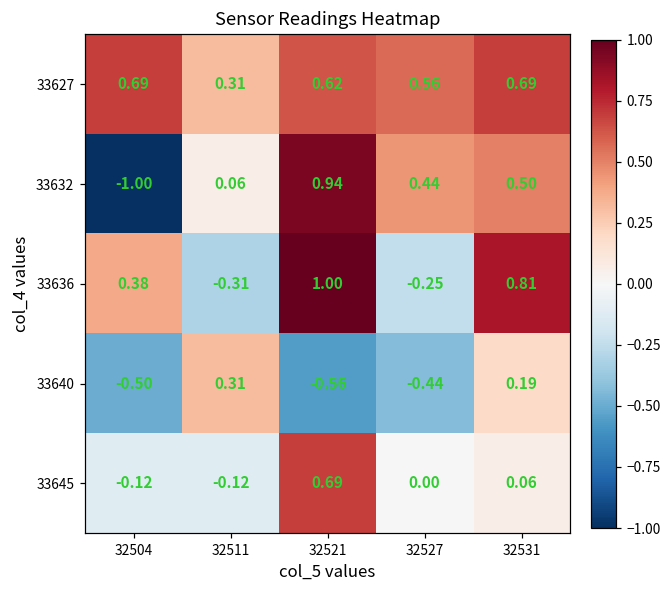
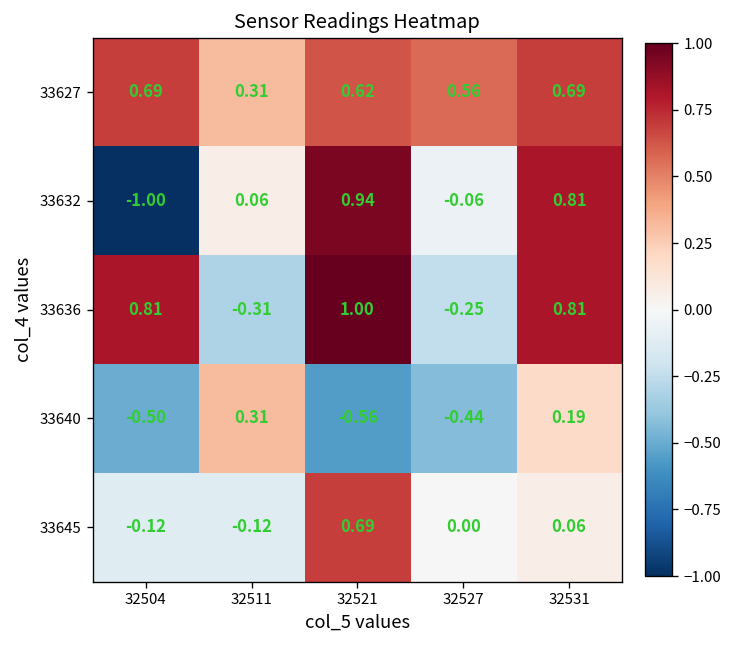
33632, 32527: 0.44 -> -0.06
33632, 32531: 0.50 -> 0.81
33636, 32504: 0.38 -> 0.81
